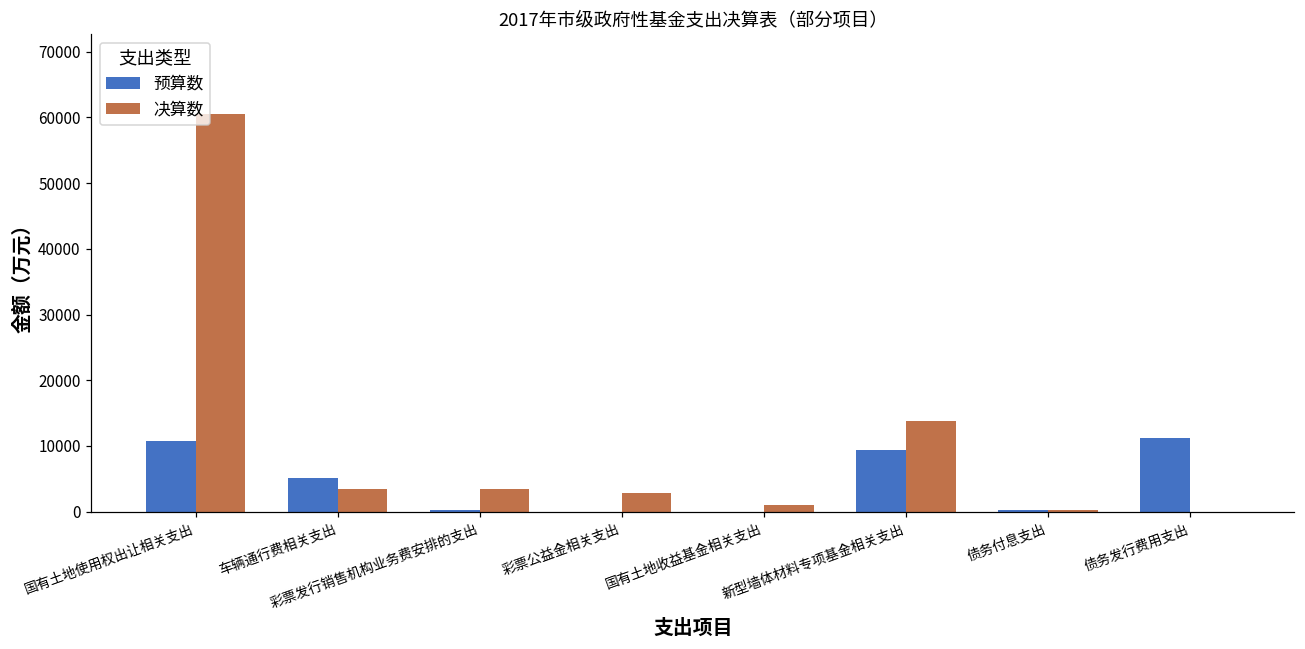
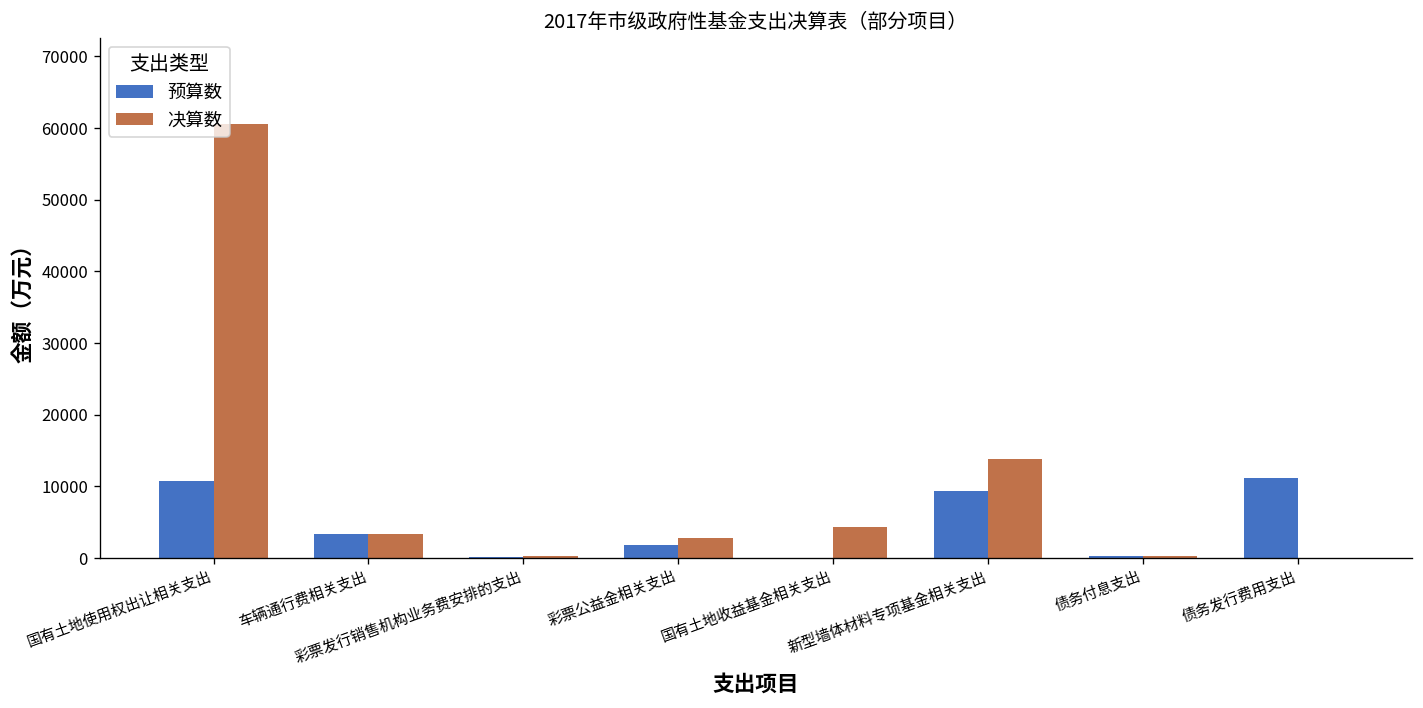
预算数, 车辆通行费相关支出: 5000 -> 3000
决算数, 彩票发行销售机构业务费安排的支出: 3000 -> 0
预算数, 彩票公益金相关支出: 0 -> 2000
决算数, 国有土地收益基金相关支出: 1000 -> 4000
